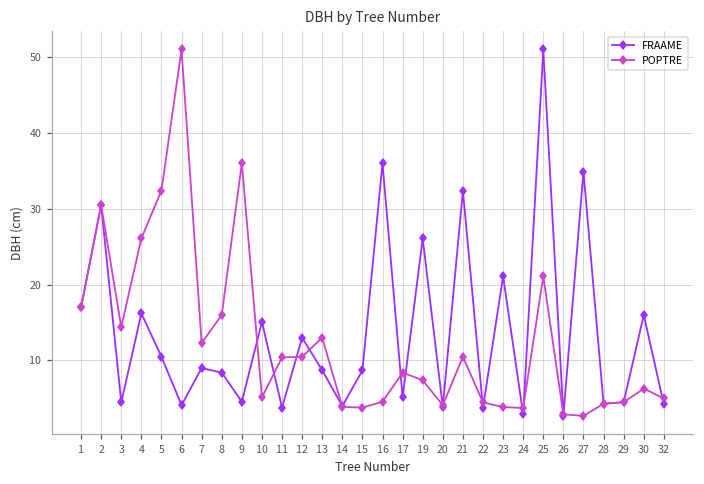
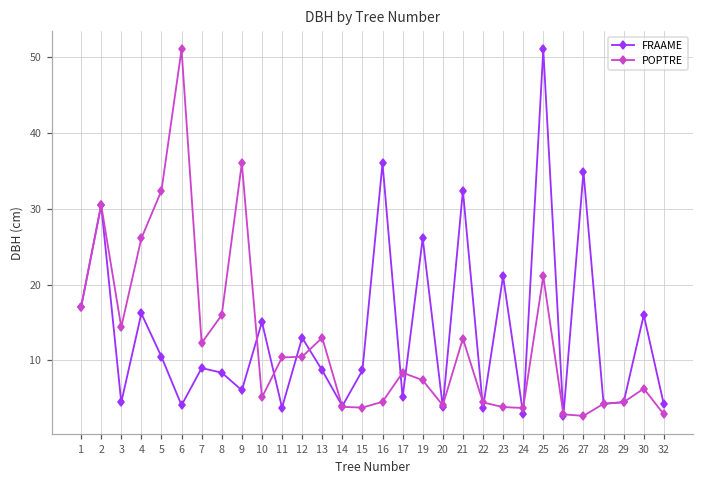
FRAAME, 9: 5 -> 6
POPTRE, 21: 11 -> 13
POPTRE, 32: 5 -> 3
